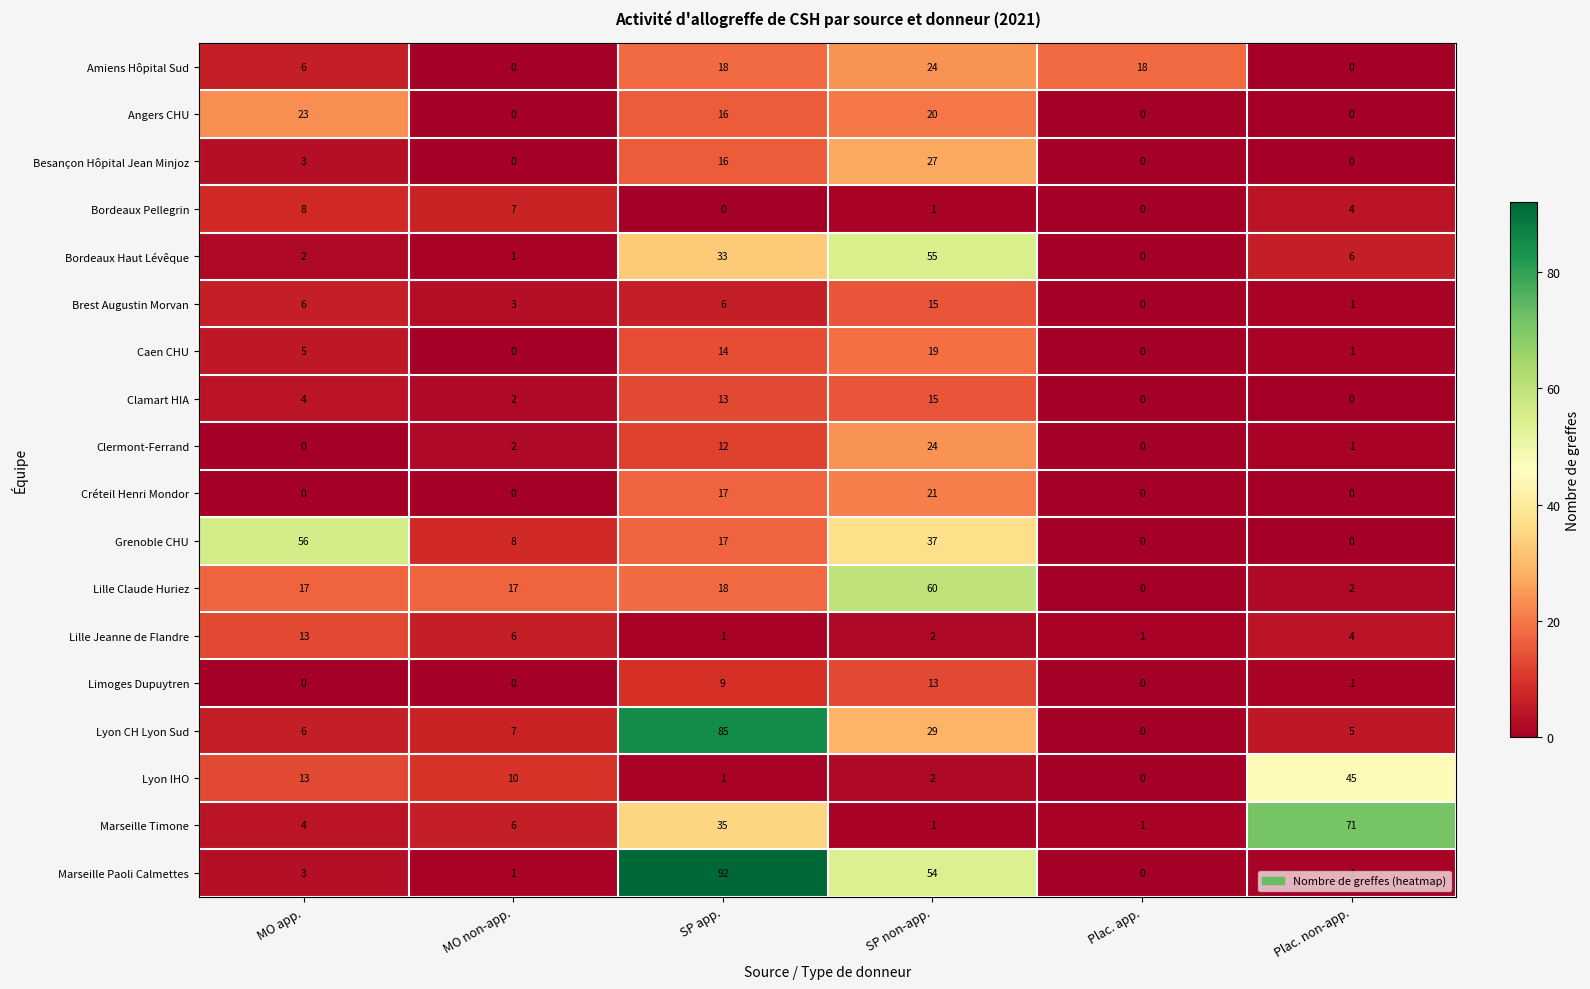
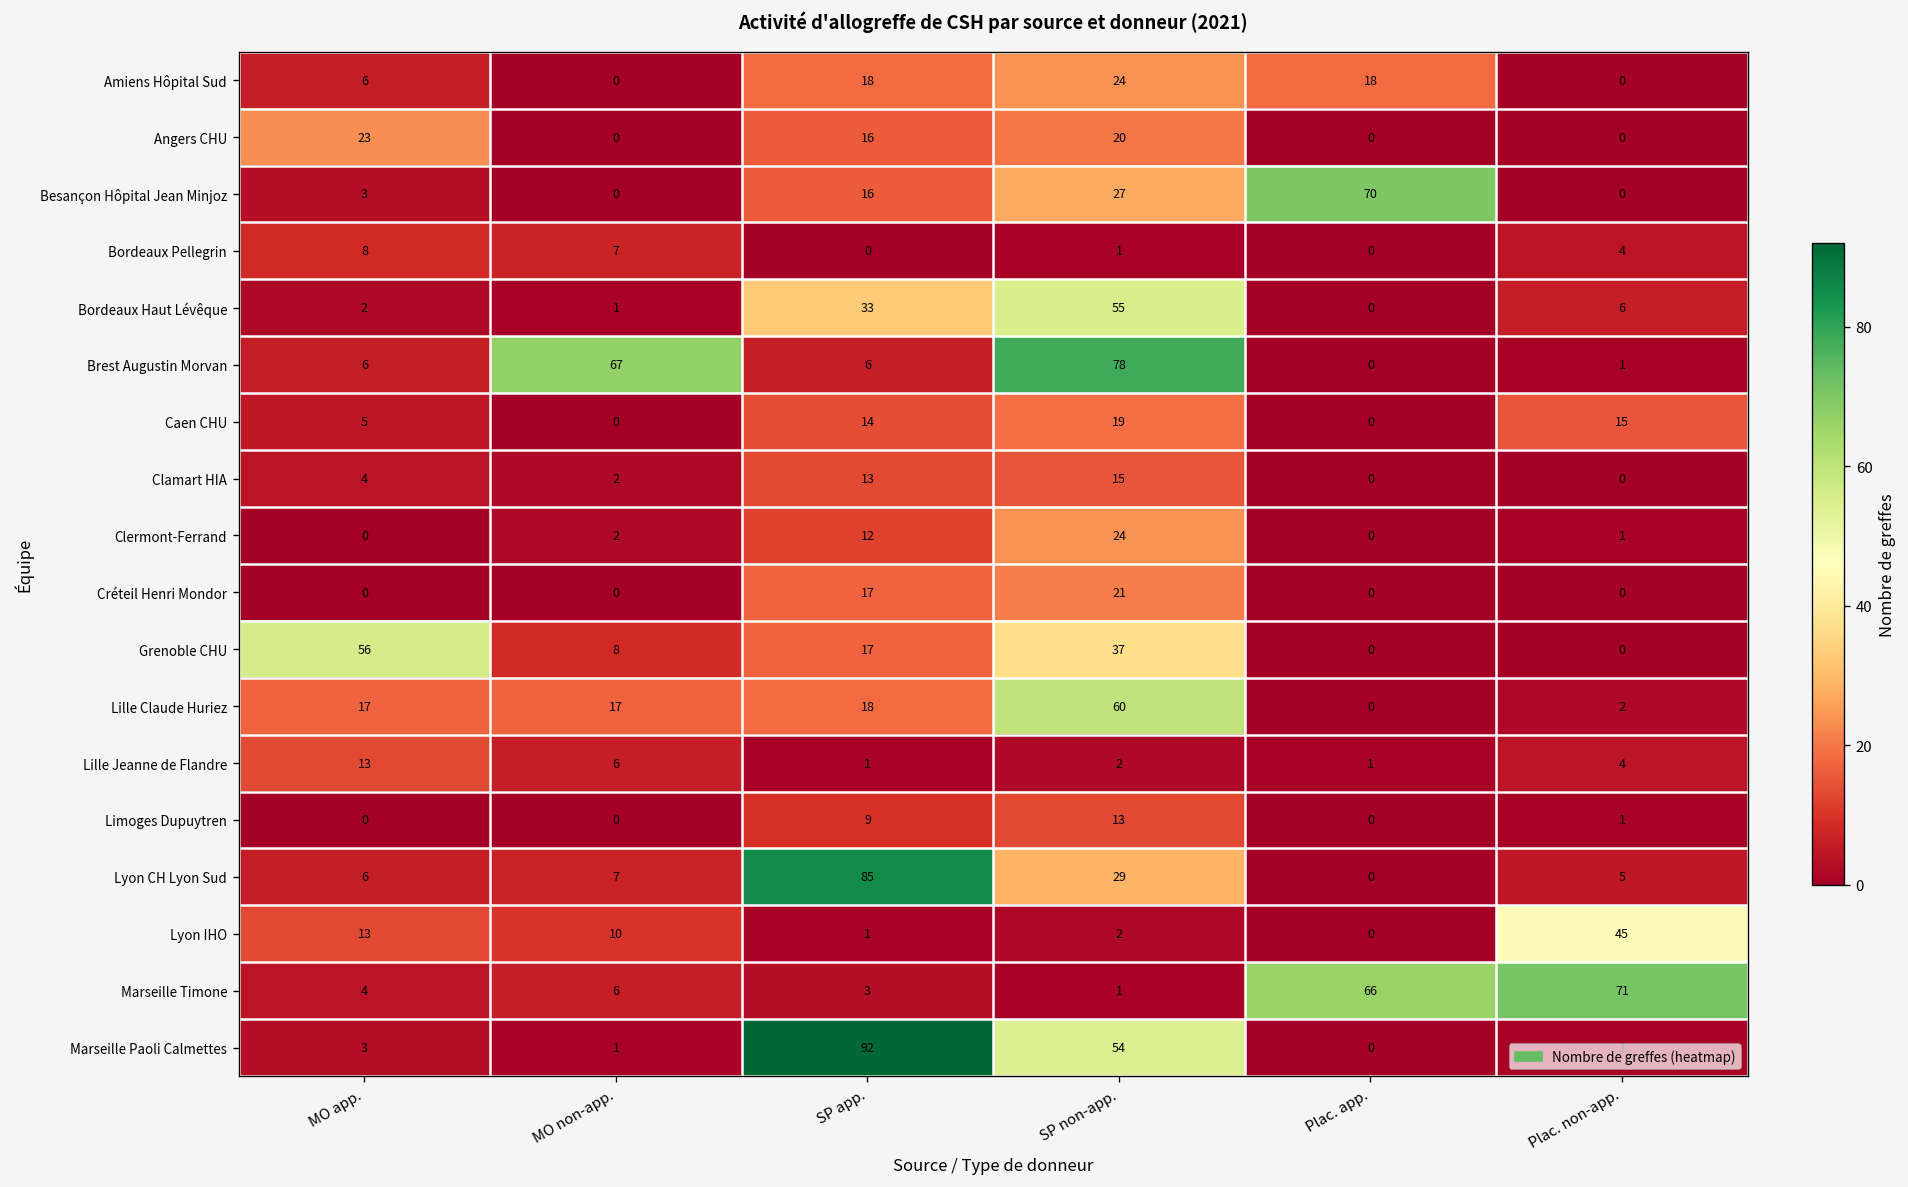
Besançon Hôpital Jean Minjoz, Plac. app.: 0 -> 70
Brest Augustin Morvan, MO non-app.: 3 -> 67
Brest Augustin Morvan, SP non-app.: 15 -> 78
Caen CHU, Plac. non-app.: 1 -> 15
Marseille Timone, SP app.: 35 -> 3
Marseille Timone, Plac. app.: 1 -> 66
